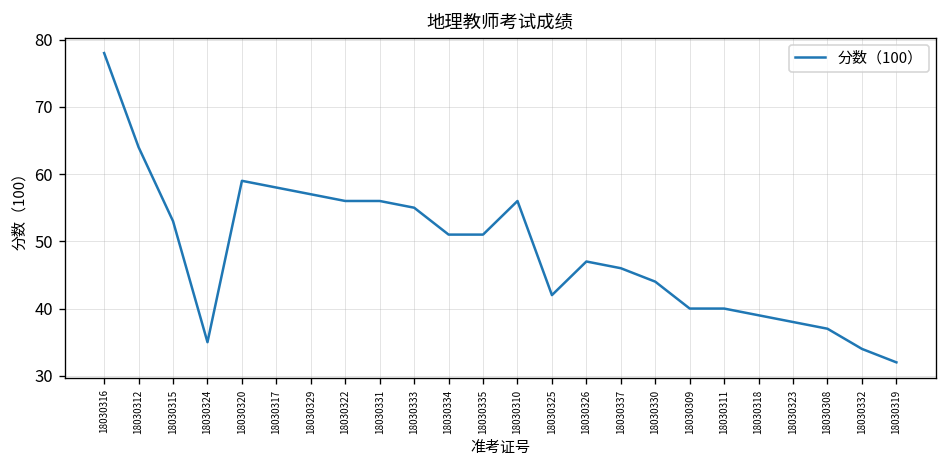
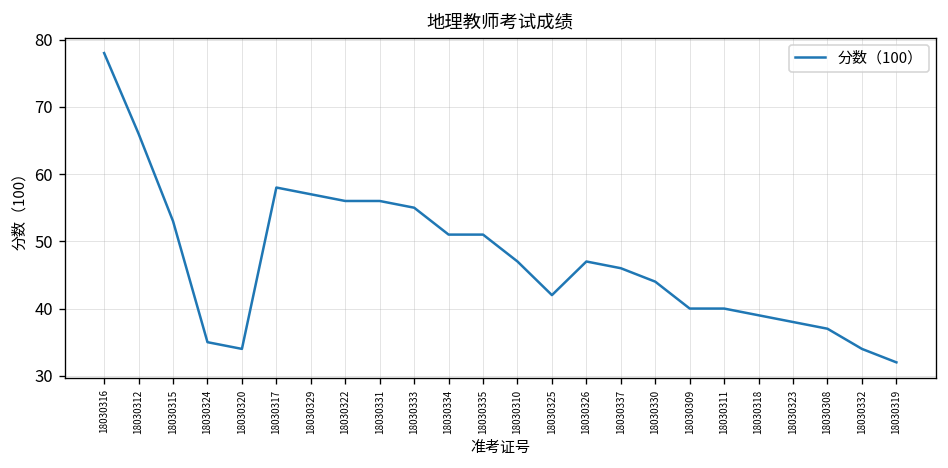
18030312: 64 -> 66
18030320: 59 -> 34
18030310: 56 -> 47
